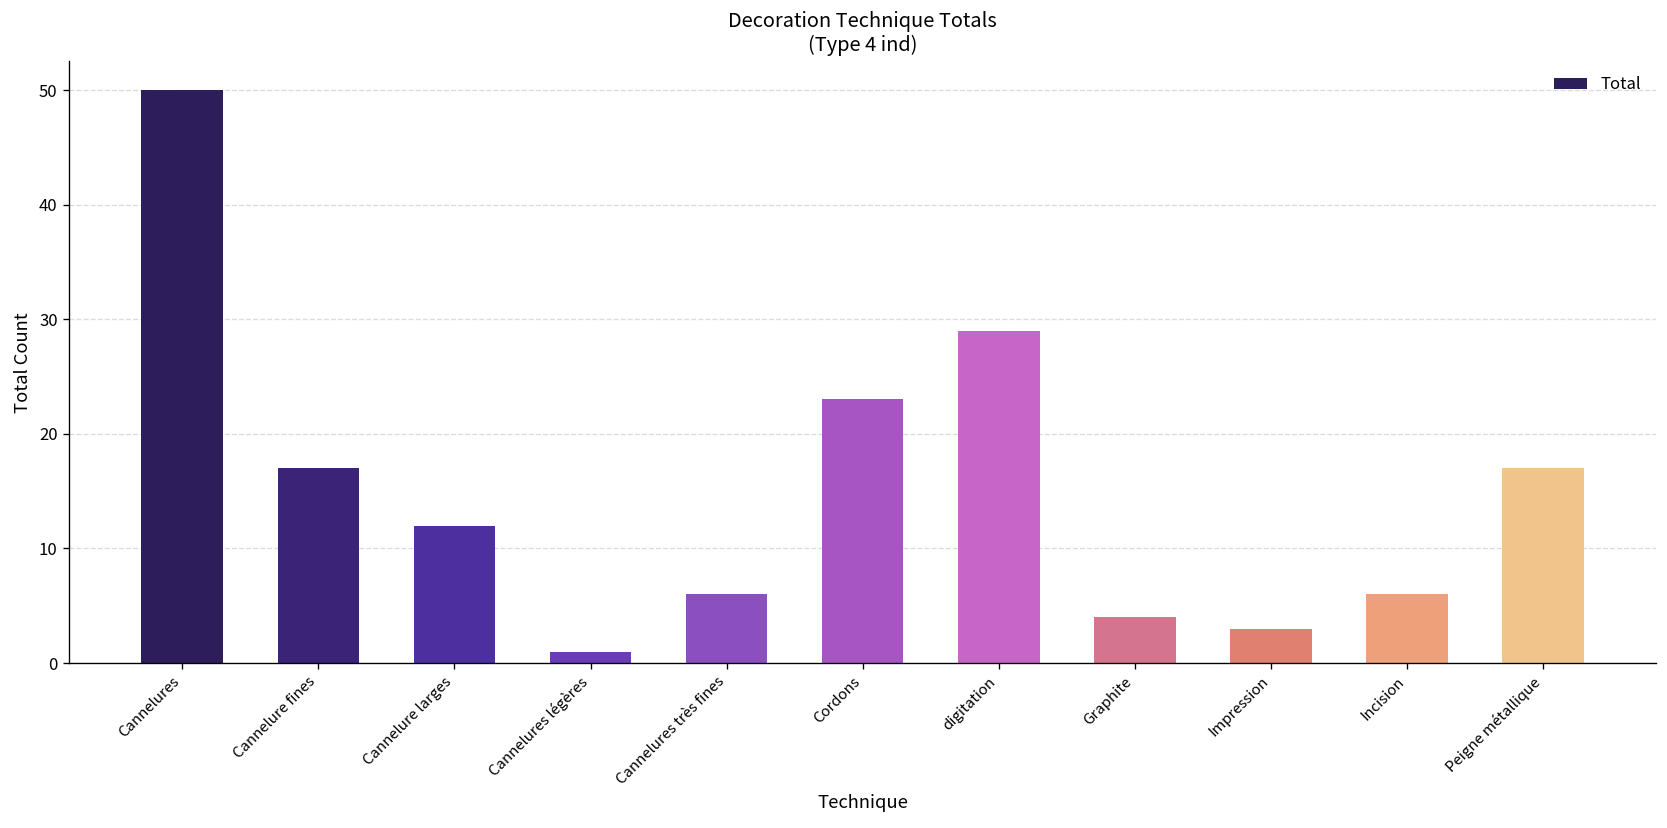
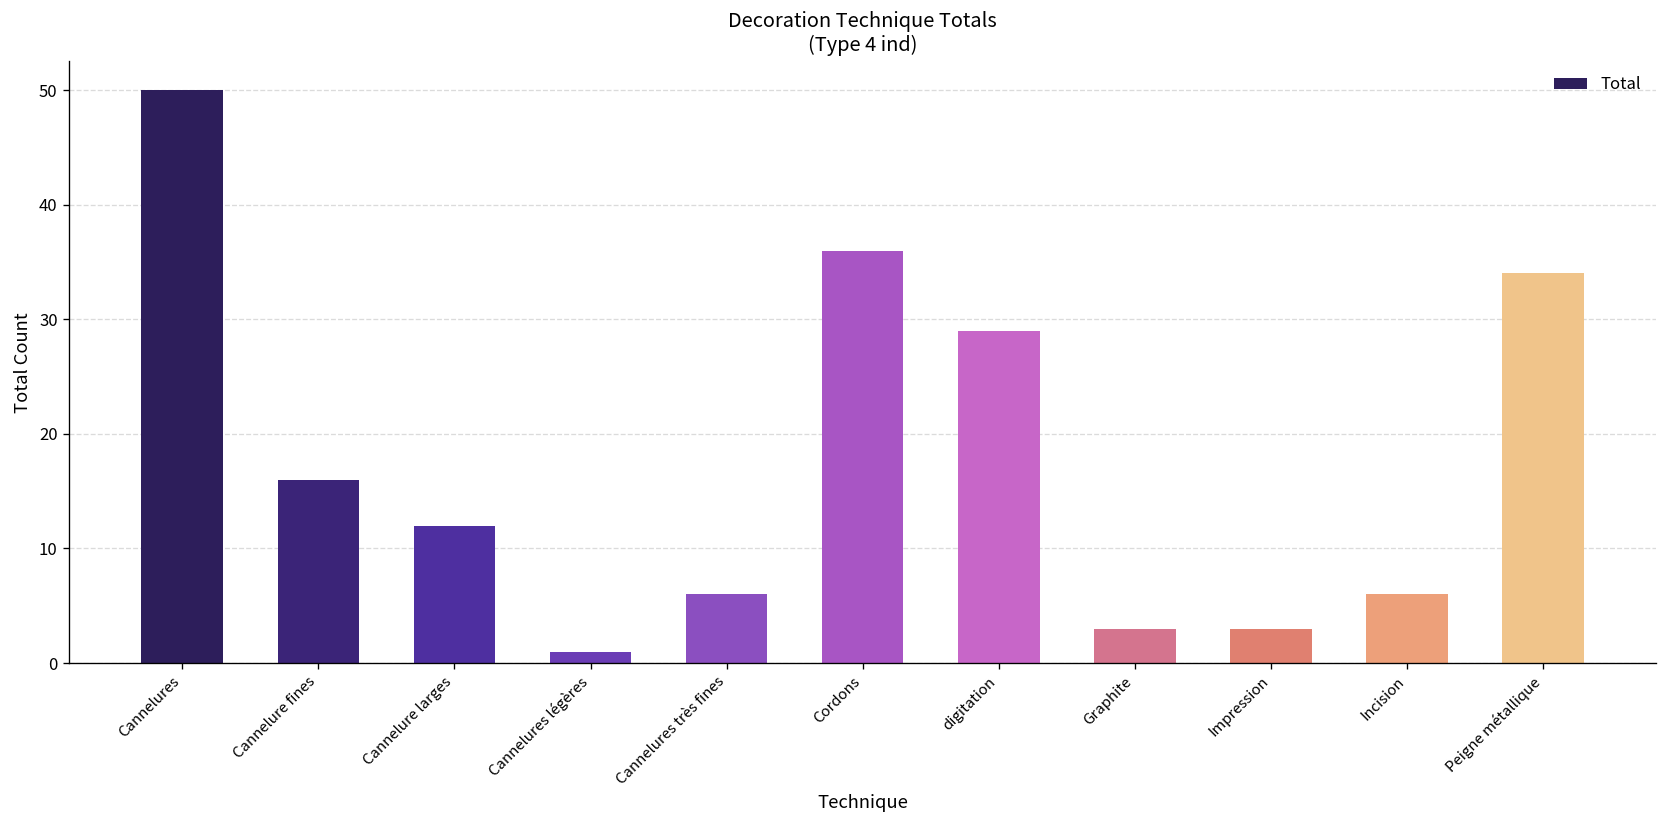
Cannelure fines: 17 -> 16
Cordons: 23 -> 36
Graphite: 4 -> 3
Peigne métallique: 17 -> 34
